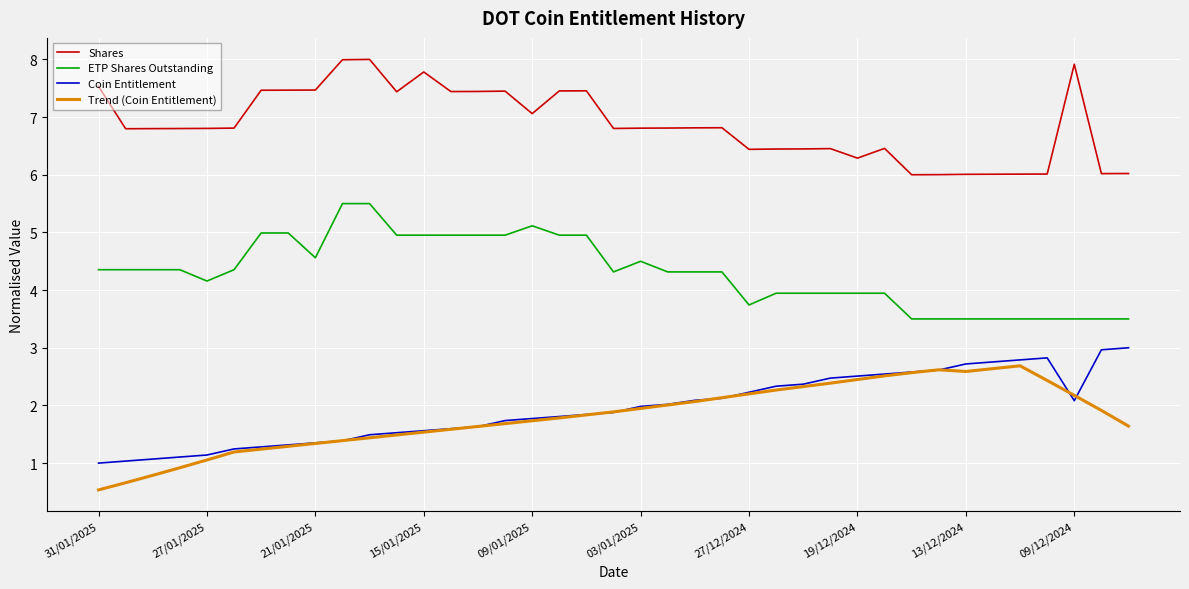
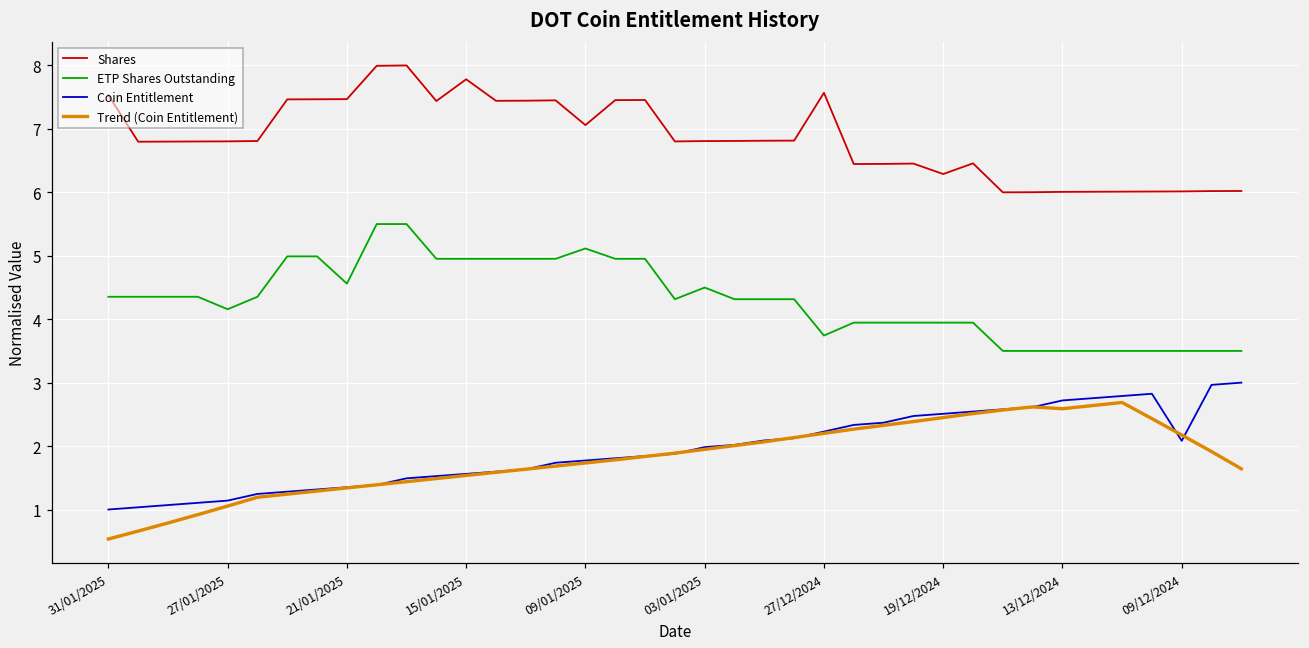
Shares, 27/12/2024: 6.4 -> 7.6
Shares, 09/12/2024: 7.9 -> 6.0
